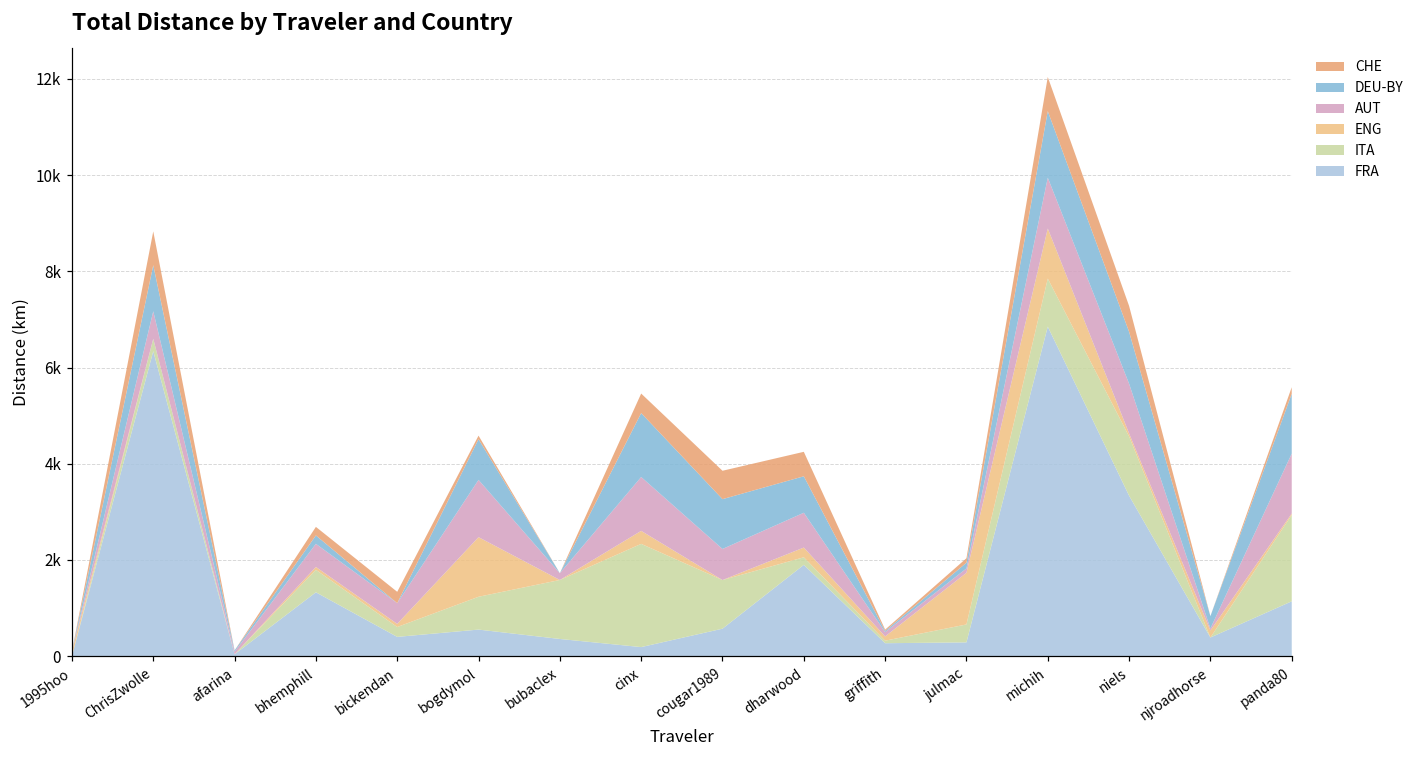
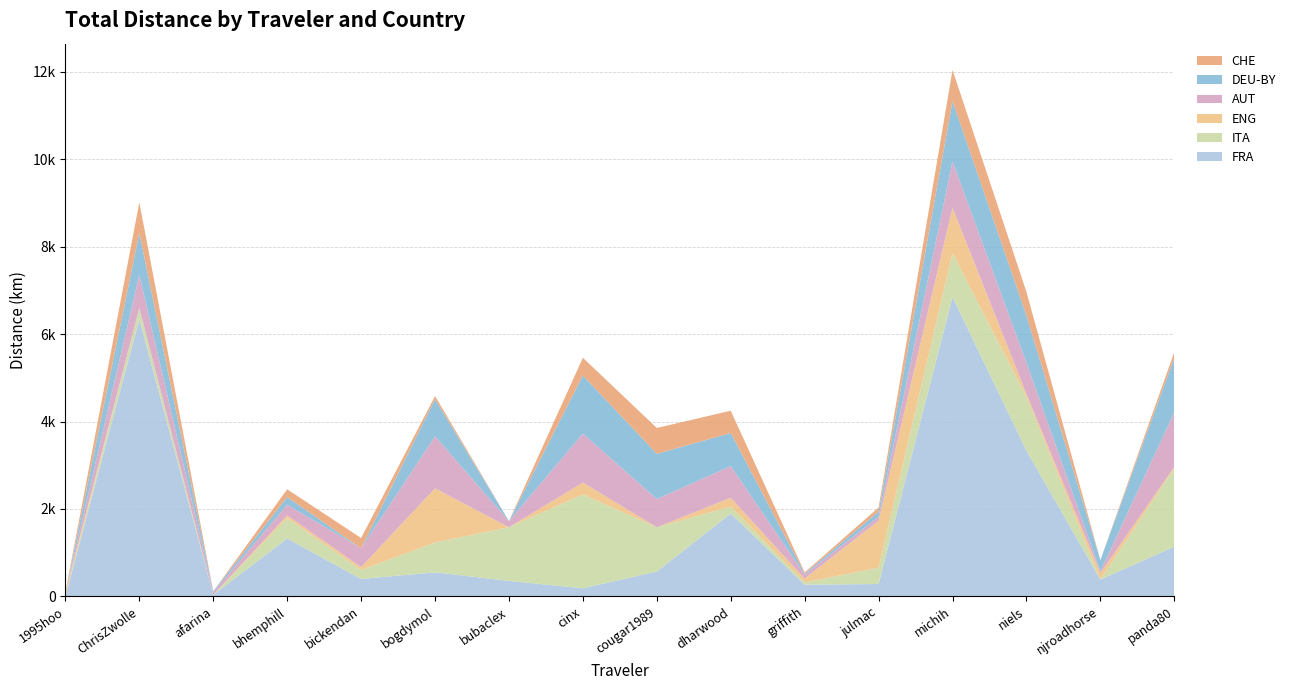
AUT, ChrisZwolle: 600 -> 800
AUT, bhemphill: 500 -> 200
AUT, niels: 1000 -> 700
